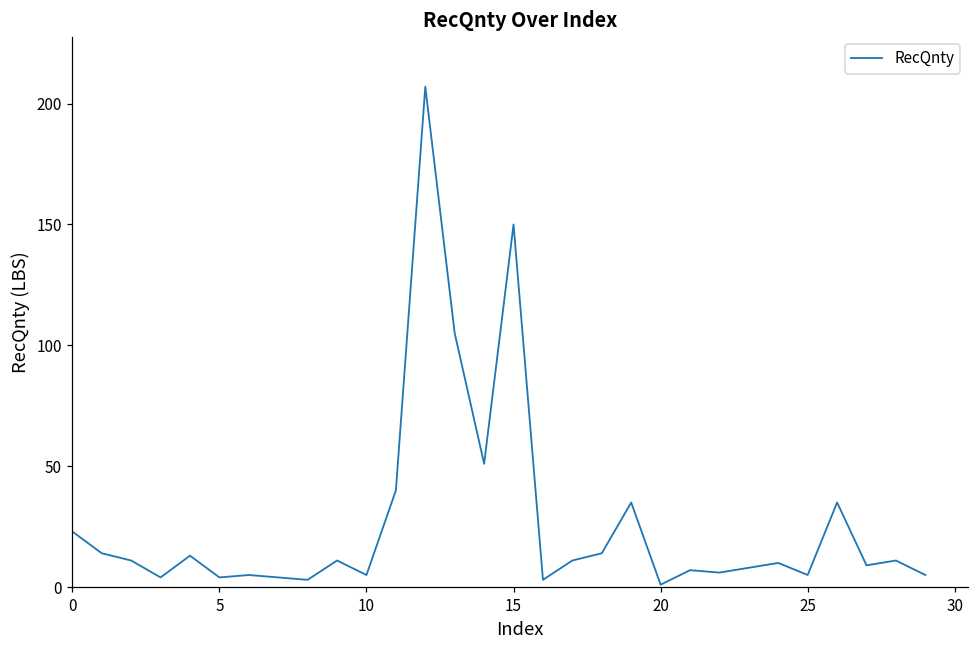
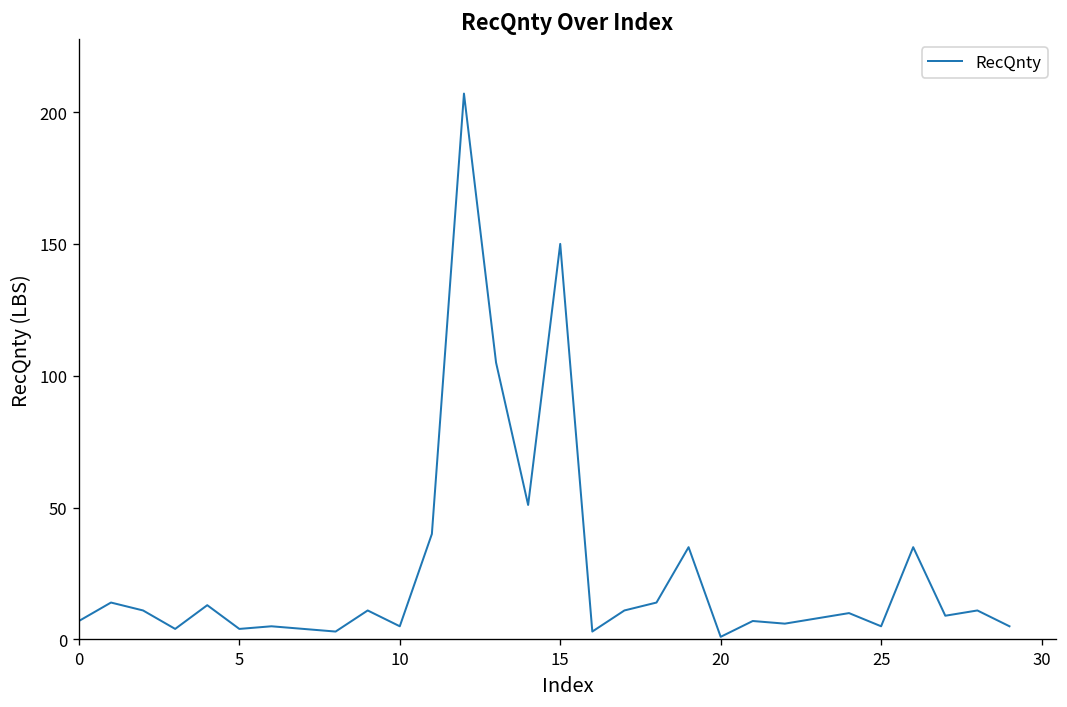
0: 23 -> 7
